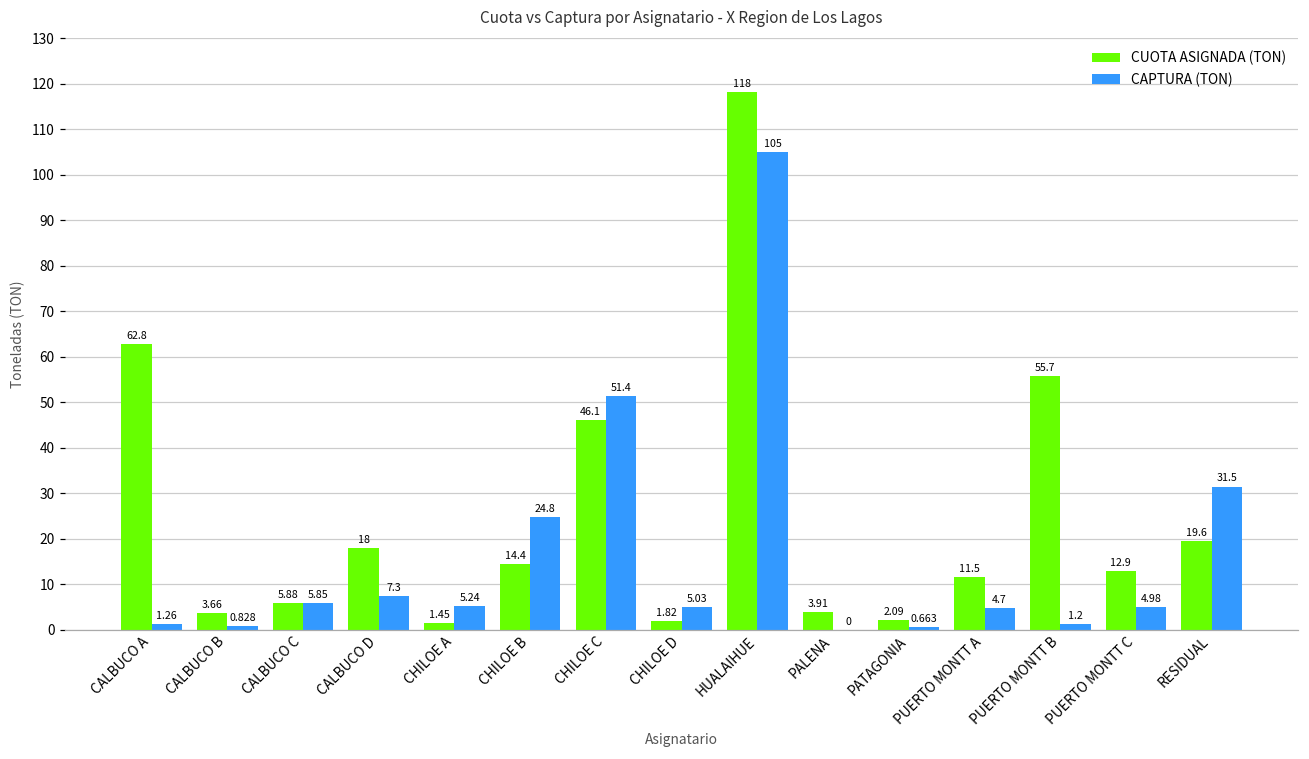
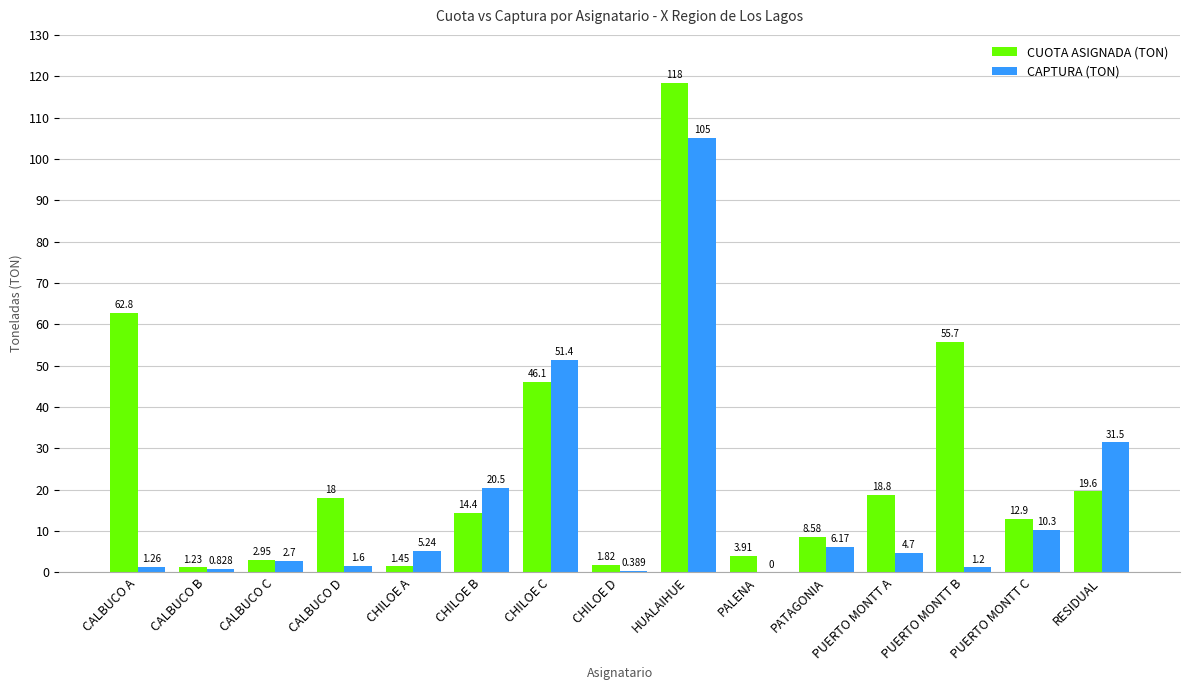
CUOTA ASIGNADA (TON), CALBUCO B: 3.66 -> 1.23
CUOTA ASIGNADA (TON), CALBUCO C: 5.88 -> 2.95
CAPTURA (TON), CALBUCO C: 5.85 -> 2.7
CAPTURA (TON), CALBUCO D: 7.3 -> 1.6
CAPTURA (TON), CHILOE B: 24.8 -> 20.5
CAPTURA (TON), CHILOE D: 5.03 -> 0.389
CUOTA ASIGNADA (TON), PATAGONIA: 2.09 -> 8.58
CAPTURA (TON), PATAGONIA: 0.663 -> 6.17
CUOTA ASIGNADA (TON), PUERTO MONTT A: 11.5 -> 18.8
CAPTURA (TON), PUERTO MONTT C: 4.98 -> 10.3
